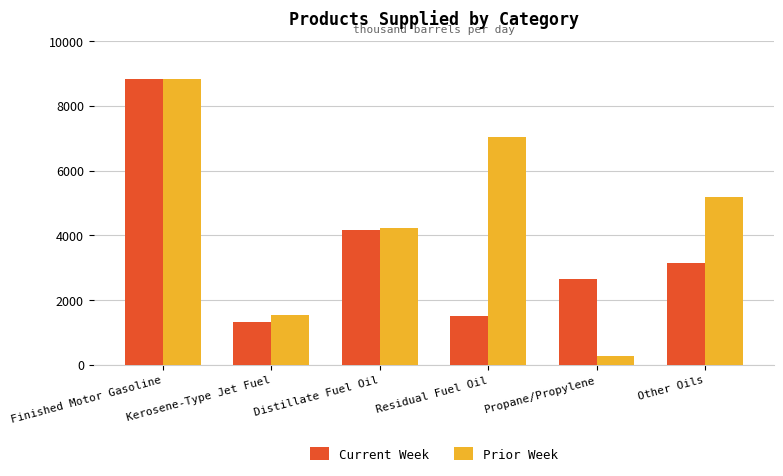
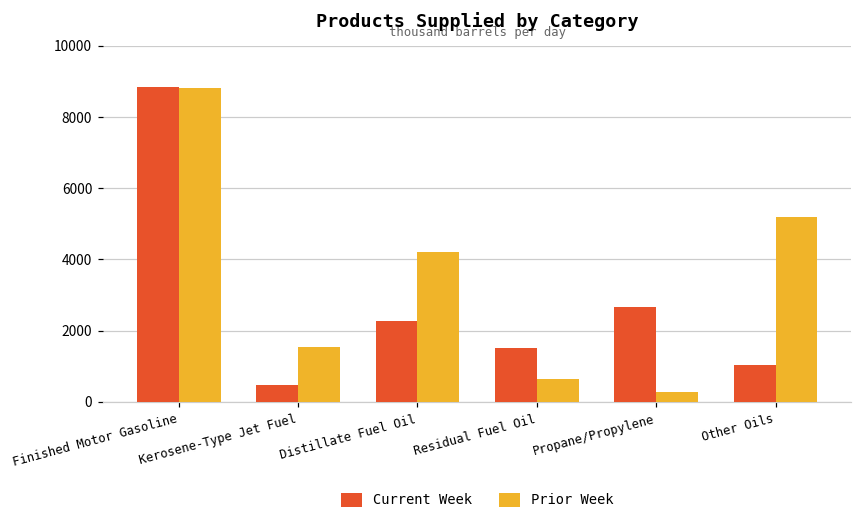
Current Week, Kerosene-Type Jet Fuel: 1300 -> 500
Current Week, Distillate Fuel Oil: 4200 -> 2300
Prior Week, Residual Fuel Oil: 7000 -> 700
Current Week, Other Oils: 3200 -> 1000
